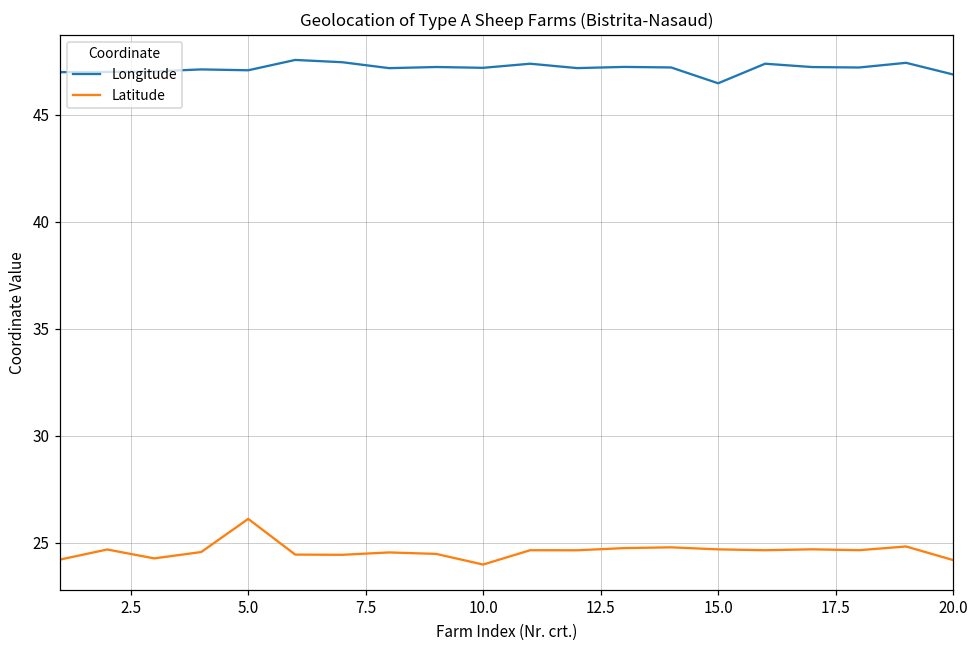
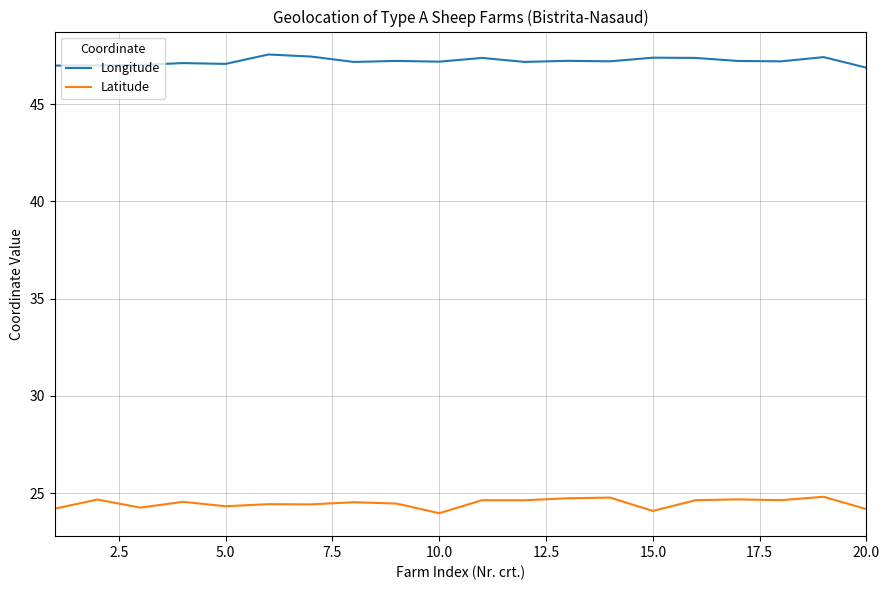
Latitude, 5.0: 26.1 -> 24.3
Longitude, 15.0: 46.5 -> 47.4
Latitude, 15.0: 24.7 -> 24.1
